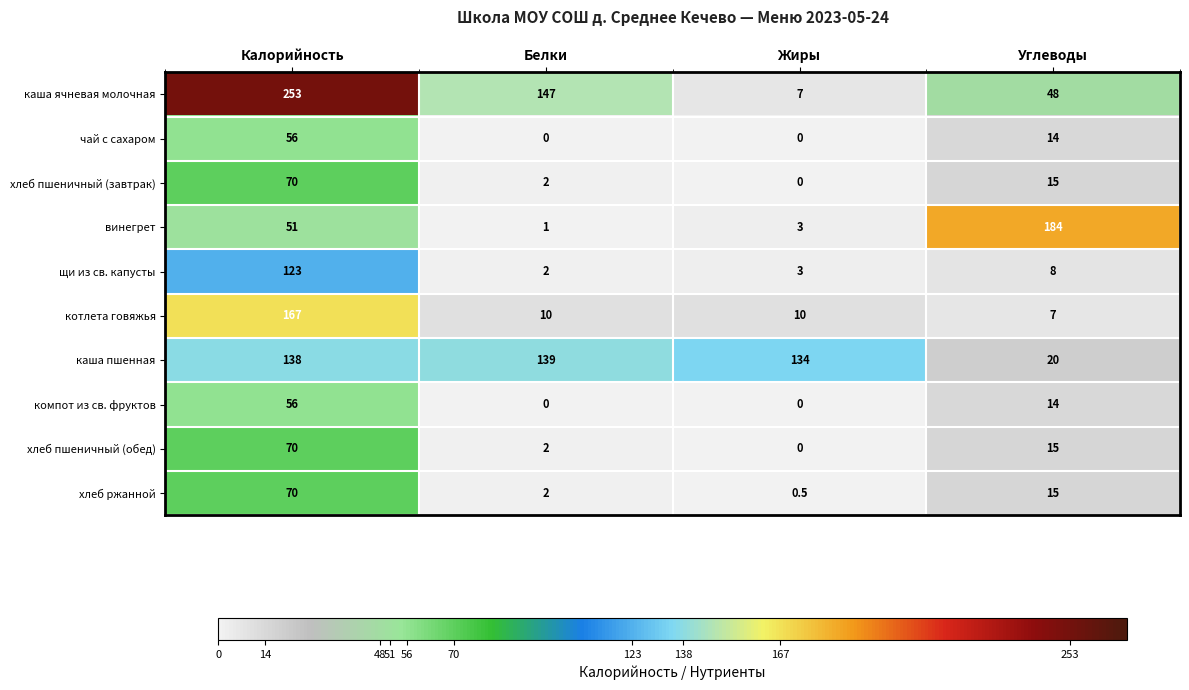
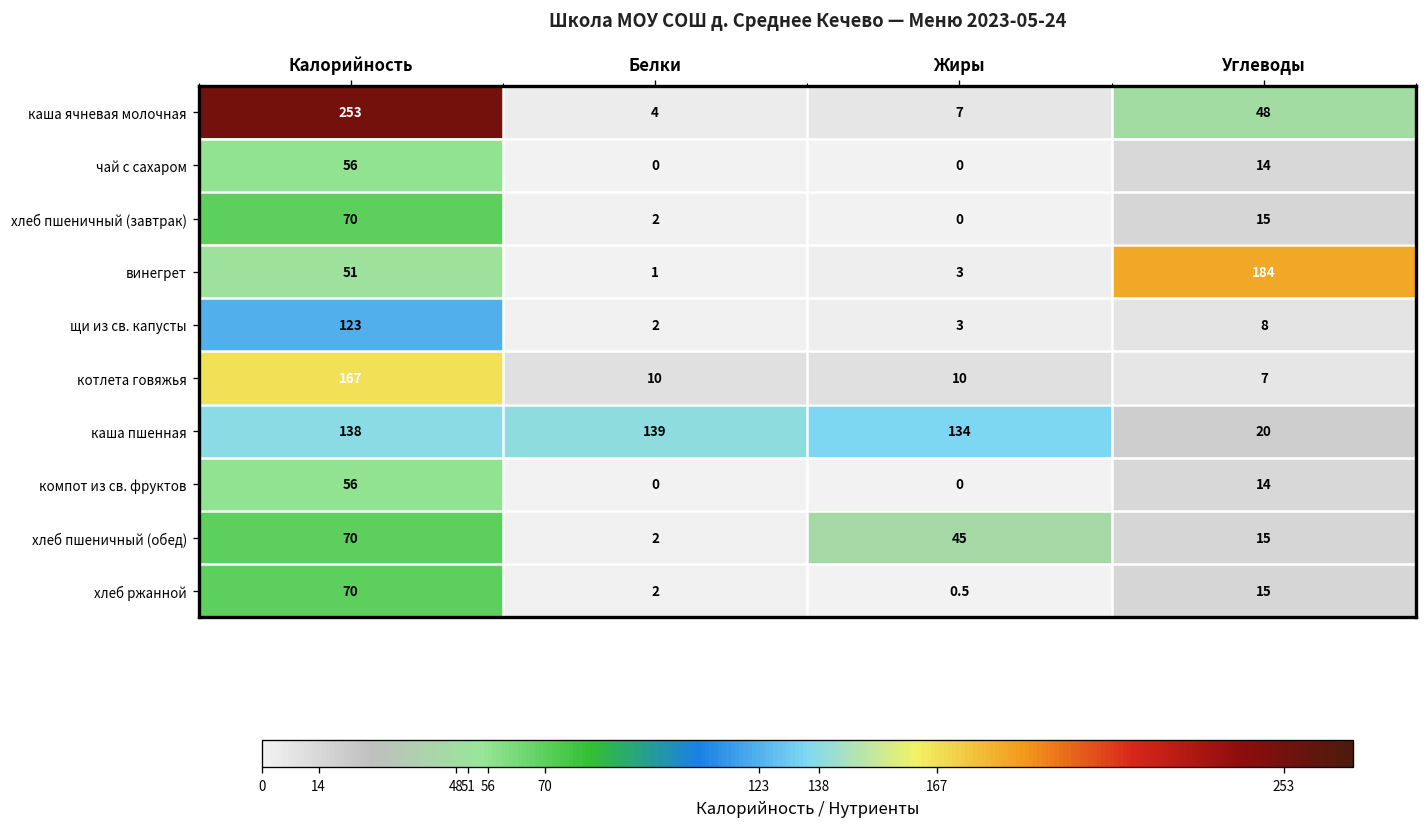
каша ячневая молочная, Белки: 147 -> 4
хлеб пшеничный (обед), Жиры: 0 -> 45
